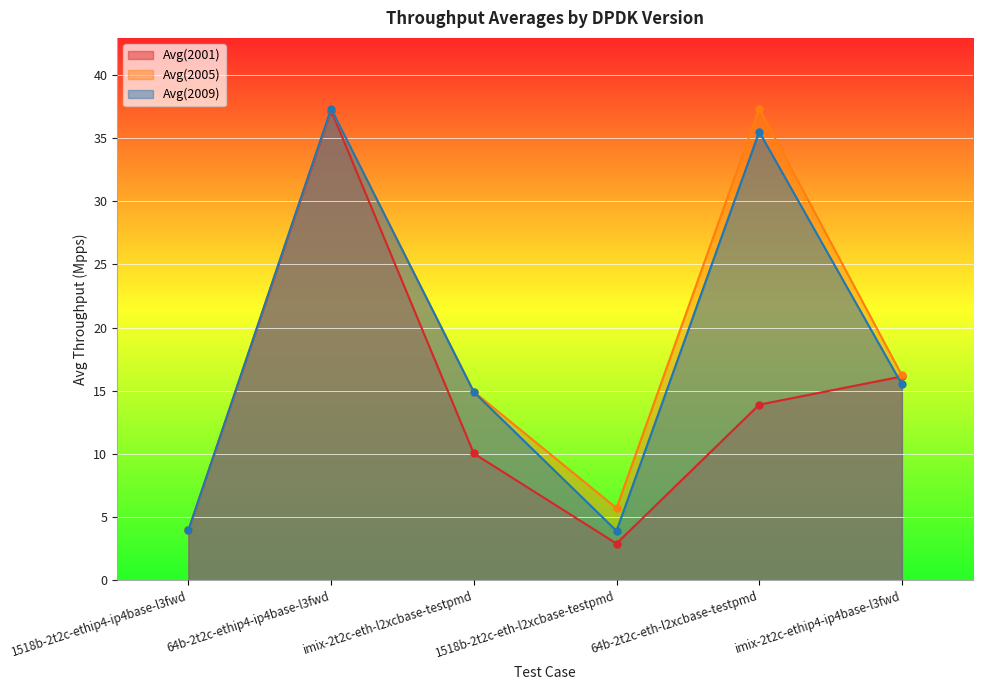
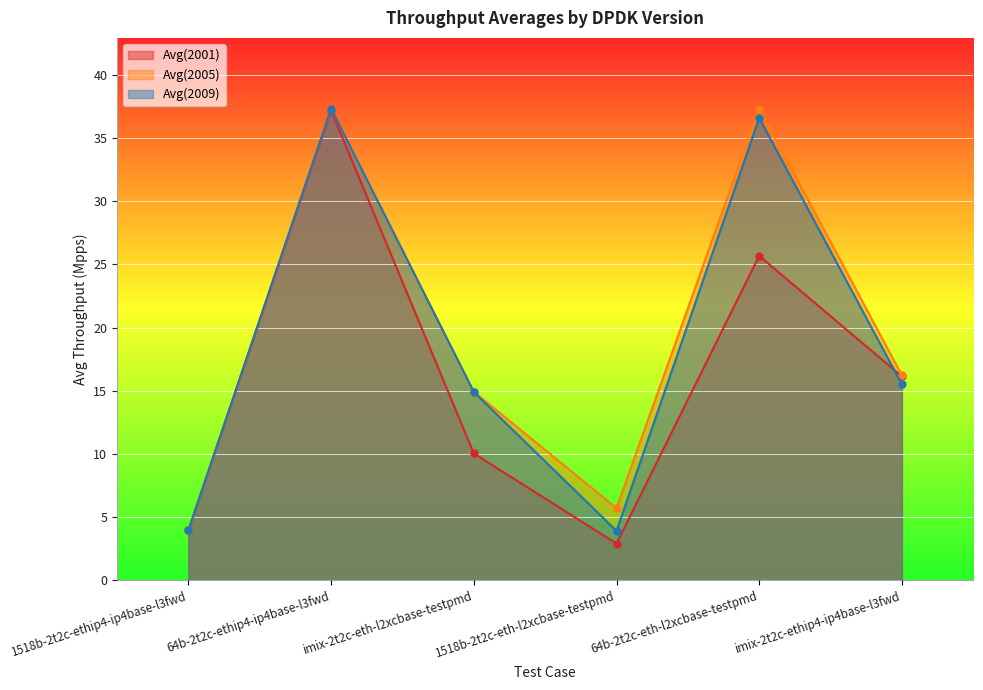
Avg(2001), 64b-2t2c-eth-l2xcbase-testpmd: 13.9 -> 25.7
Avg(2009), 64b-2t2c-eth-l2xcbase-testpmd: 35.5 -> 36.6
